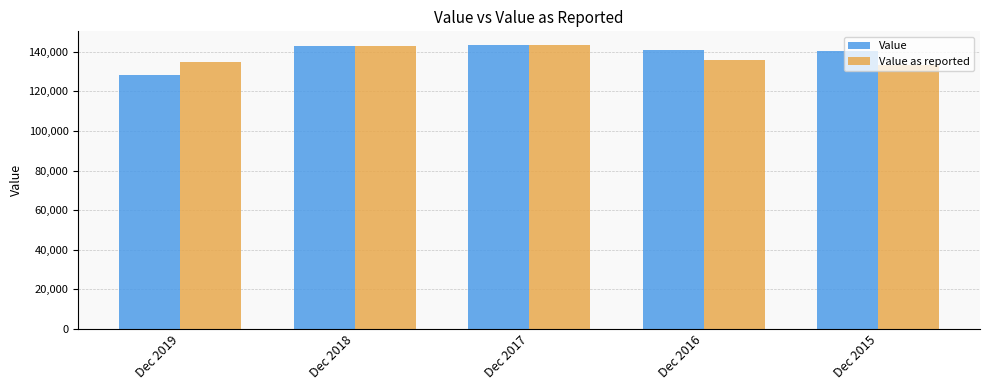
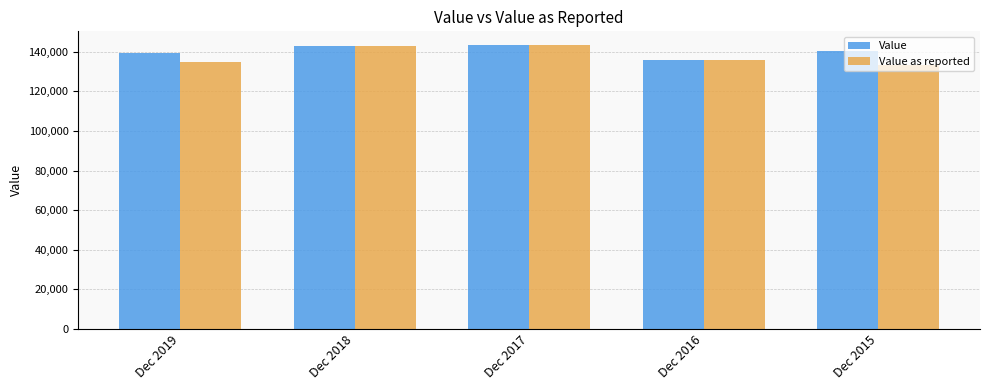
Value, Dec 2019: 128,000 -> 139,000
Value, Dec 2016: 141,000 -> 136,000
